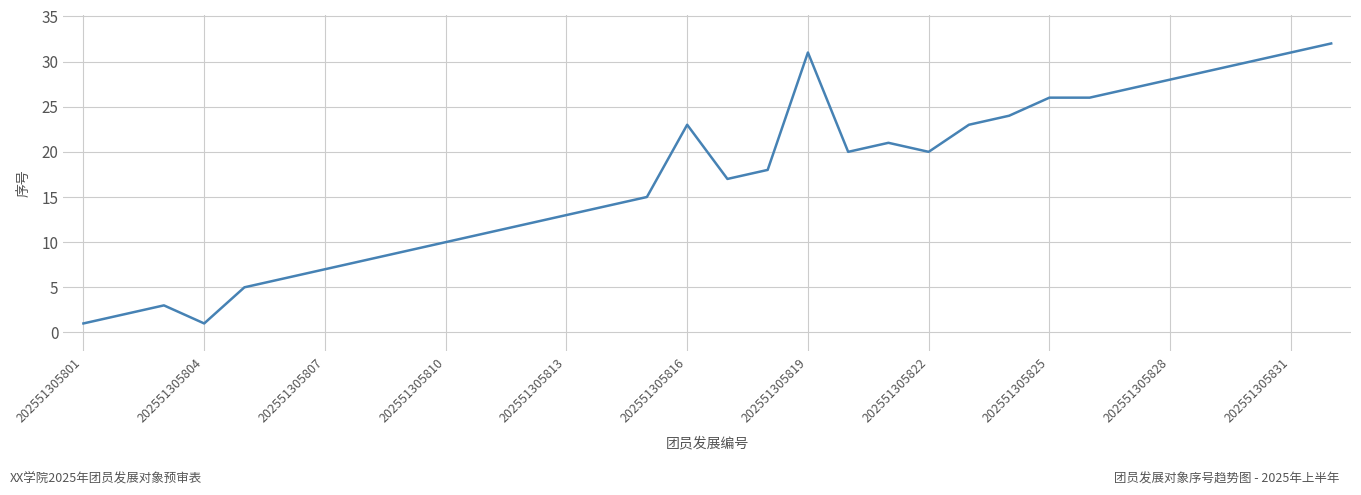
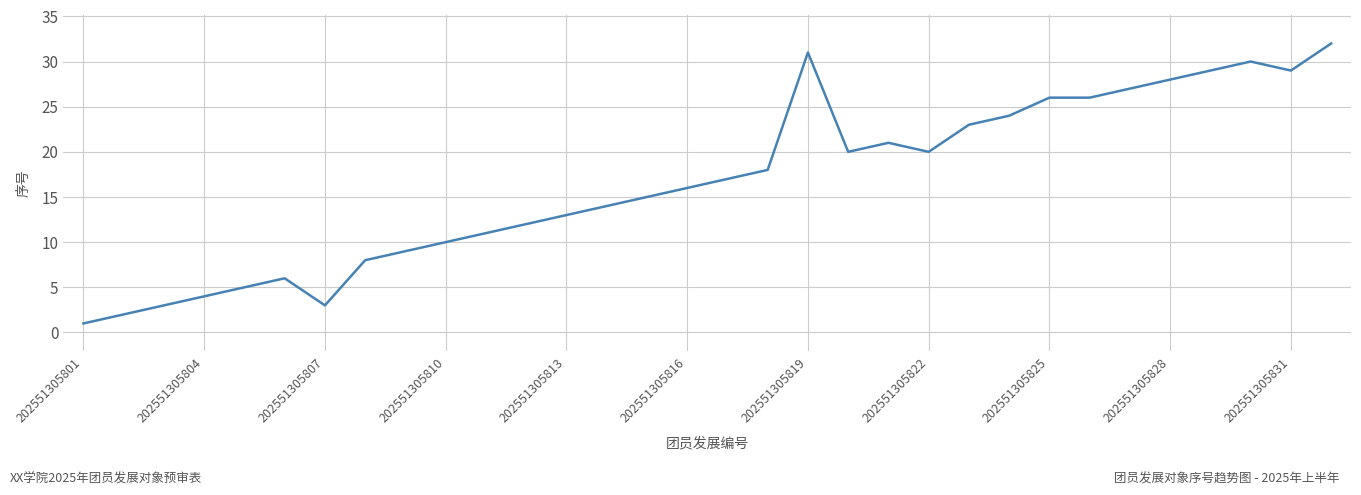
202551305804: 1 -> 4
202551305807: 7 -> 3
202551305816: 23 -> 16
202551305831: 31 -> 29
